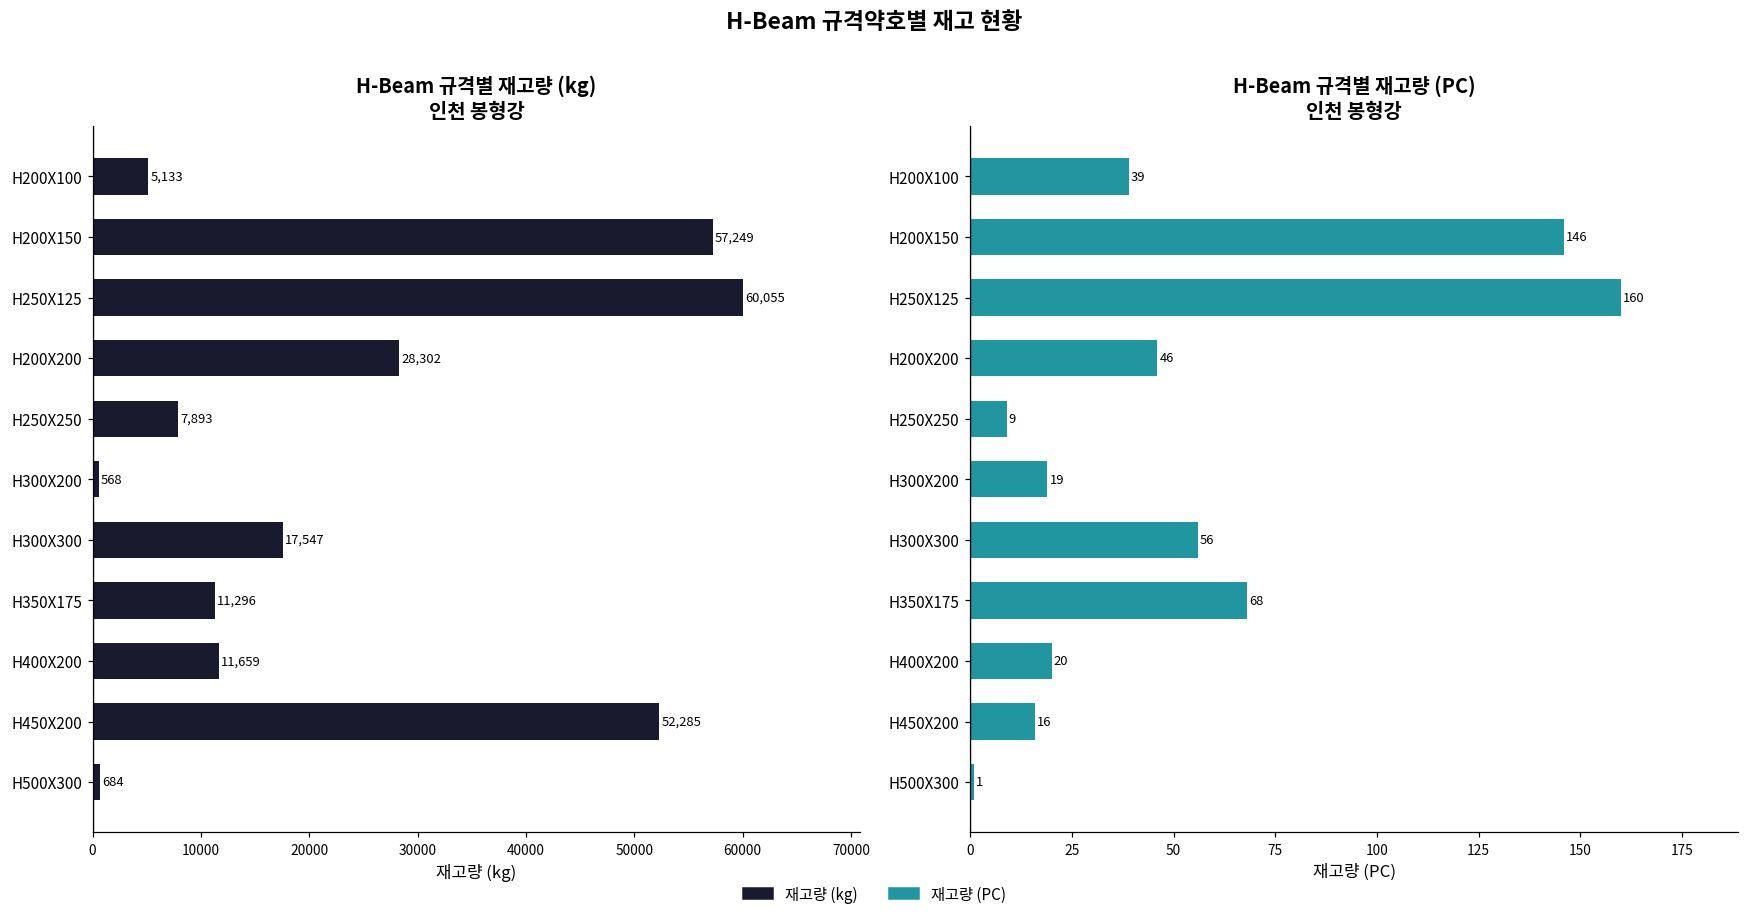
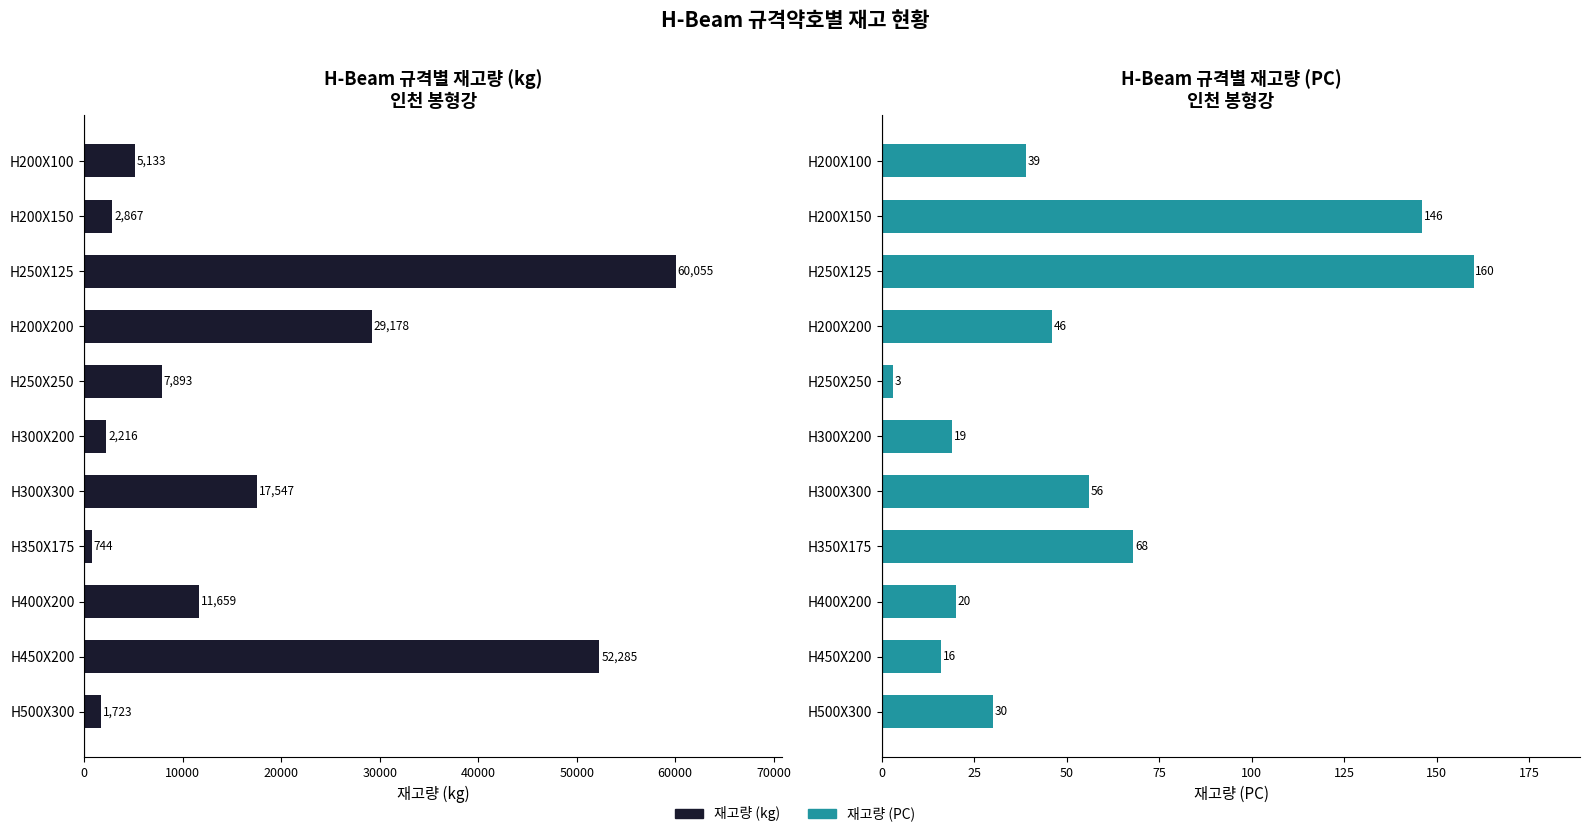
H-Beam 규격별 재고량 (kg) 인천 봉형강, H200X150: 57,249 -> 2,867
H-Beam 규격별 재고량 (kg) 인천 봉형강, H200X200: 28,302 -> 29,178
H-Beam 규격별 재고량 (kg) 인천 봉형강, H300X200: 568 -> 2,216
H-Beam 규격별 재고량 (kg) 인천 봉형강, H350X175: 11,296 -> 744
H-Beam 규격별 재고량 (kg) 인천 봉형강, H500X300: 684 -> 1,723
H-Beam 규격별 재고량 (PC) 인천 봉형강, H250X250: 9 -> 3
H-Beam 규격별 재고량 (PC) 인천 봉형강, H500X300: 1 -> 30
